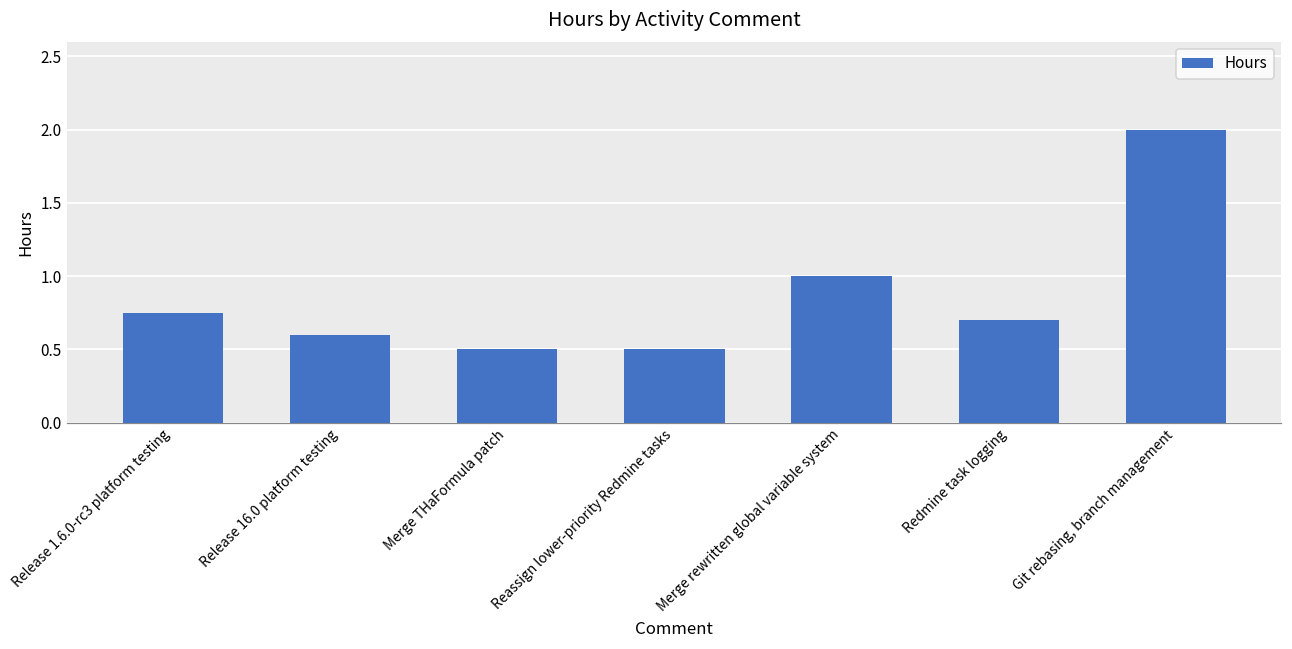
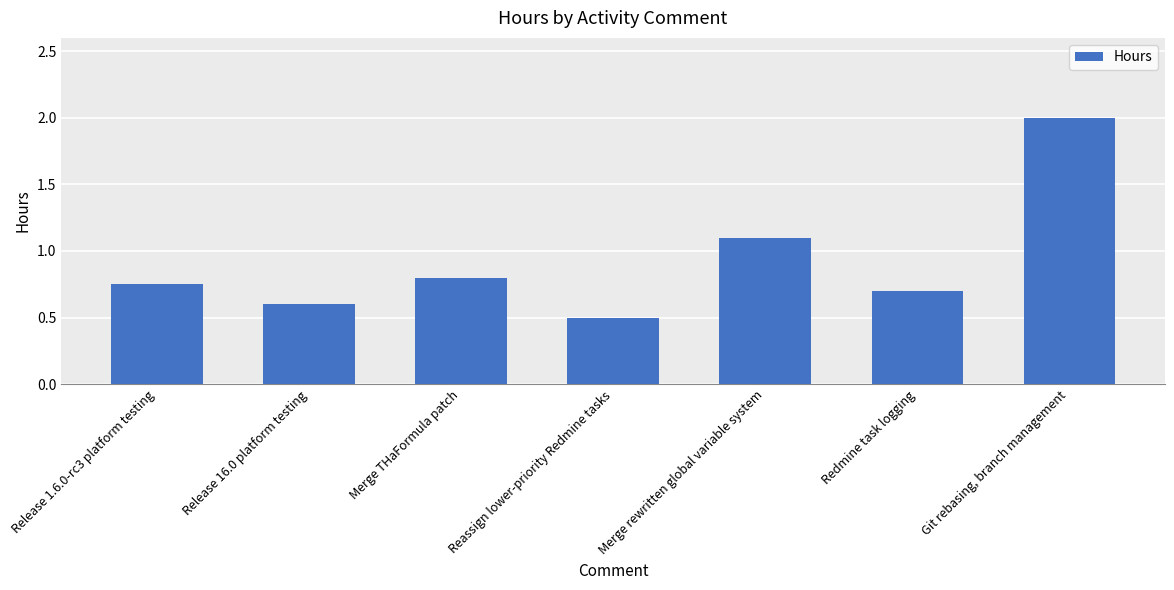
Merge THaFormula patch: 0.5 -> 0.8
Merge rewritten global variable system: 1.0 -> 1.1
